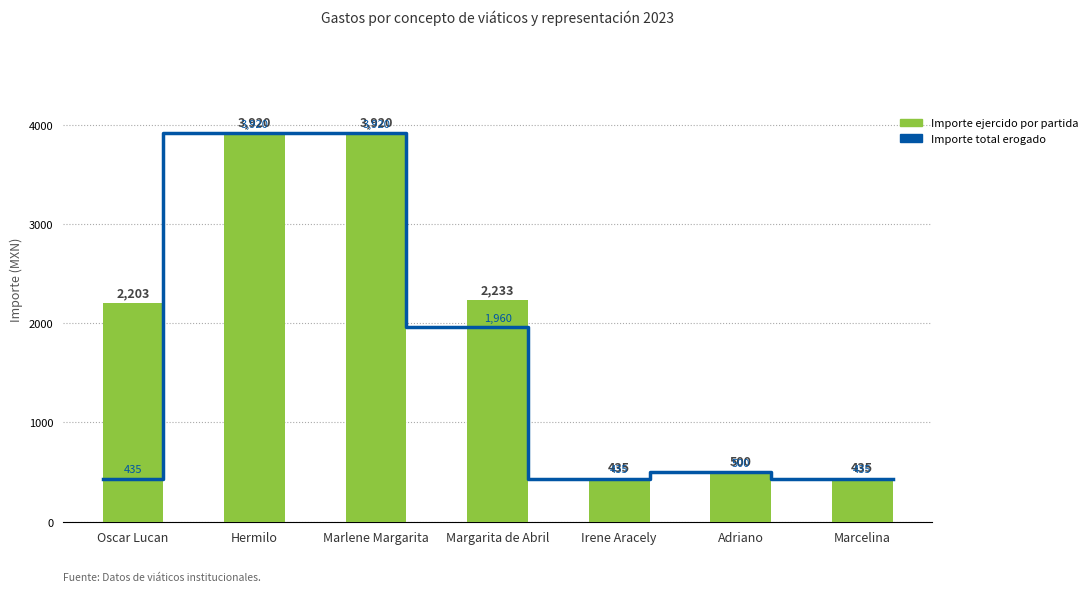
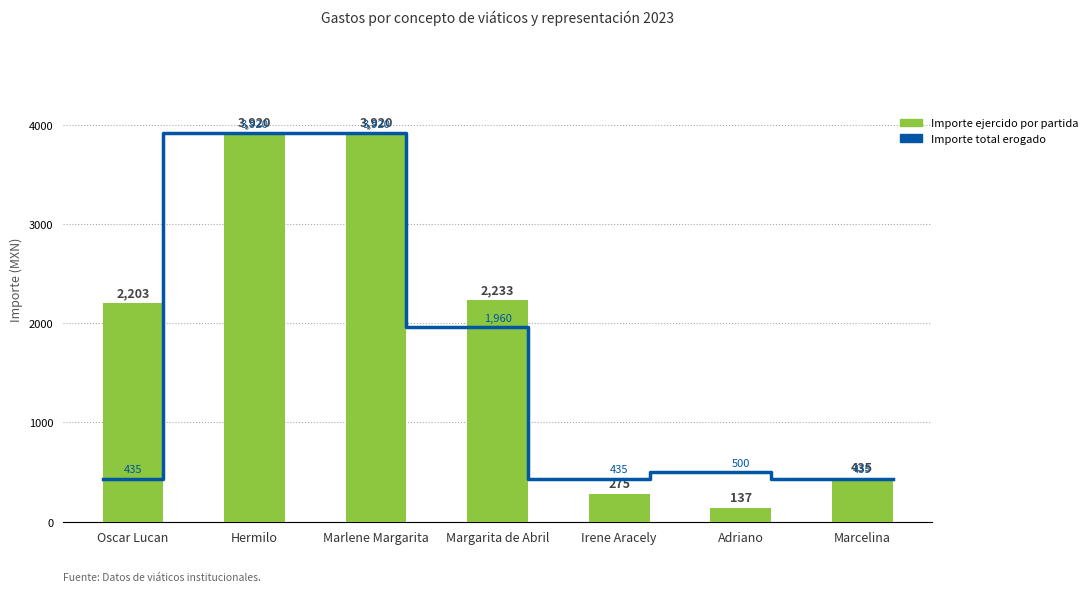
Importe ejercido por partida, Irene Aracely: 435 -> 275
Importe ejercido por partida, Adriano: 500 -> 137
